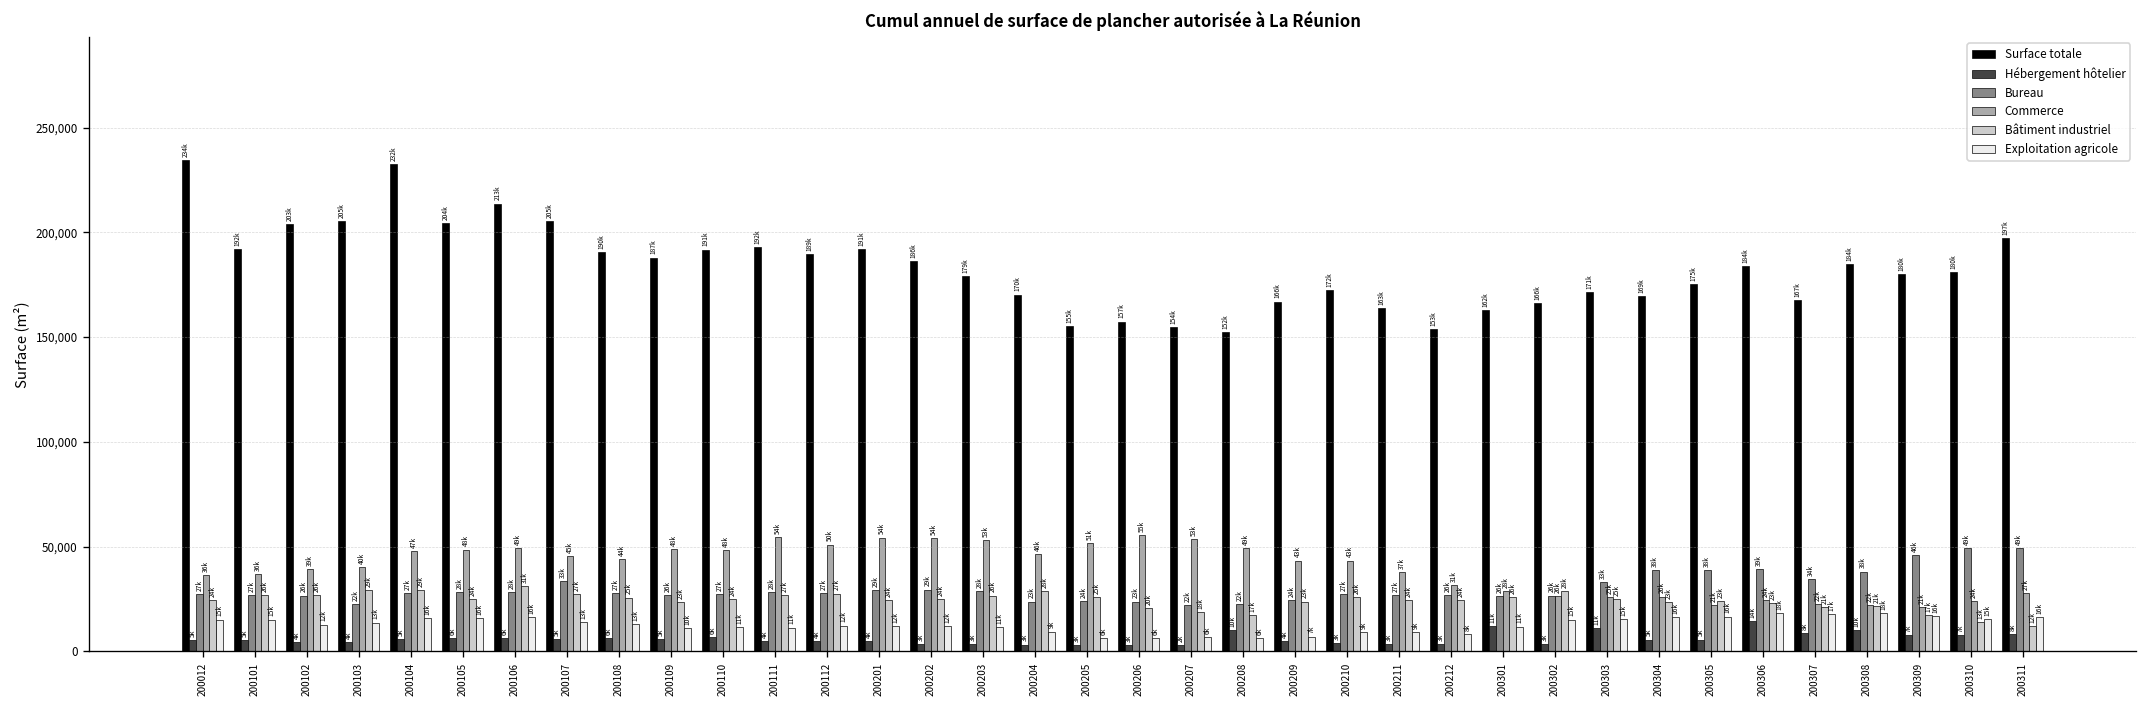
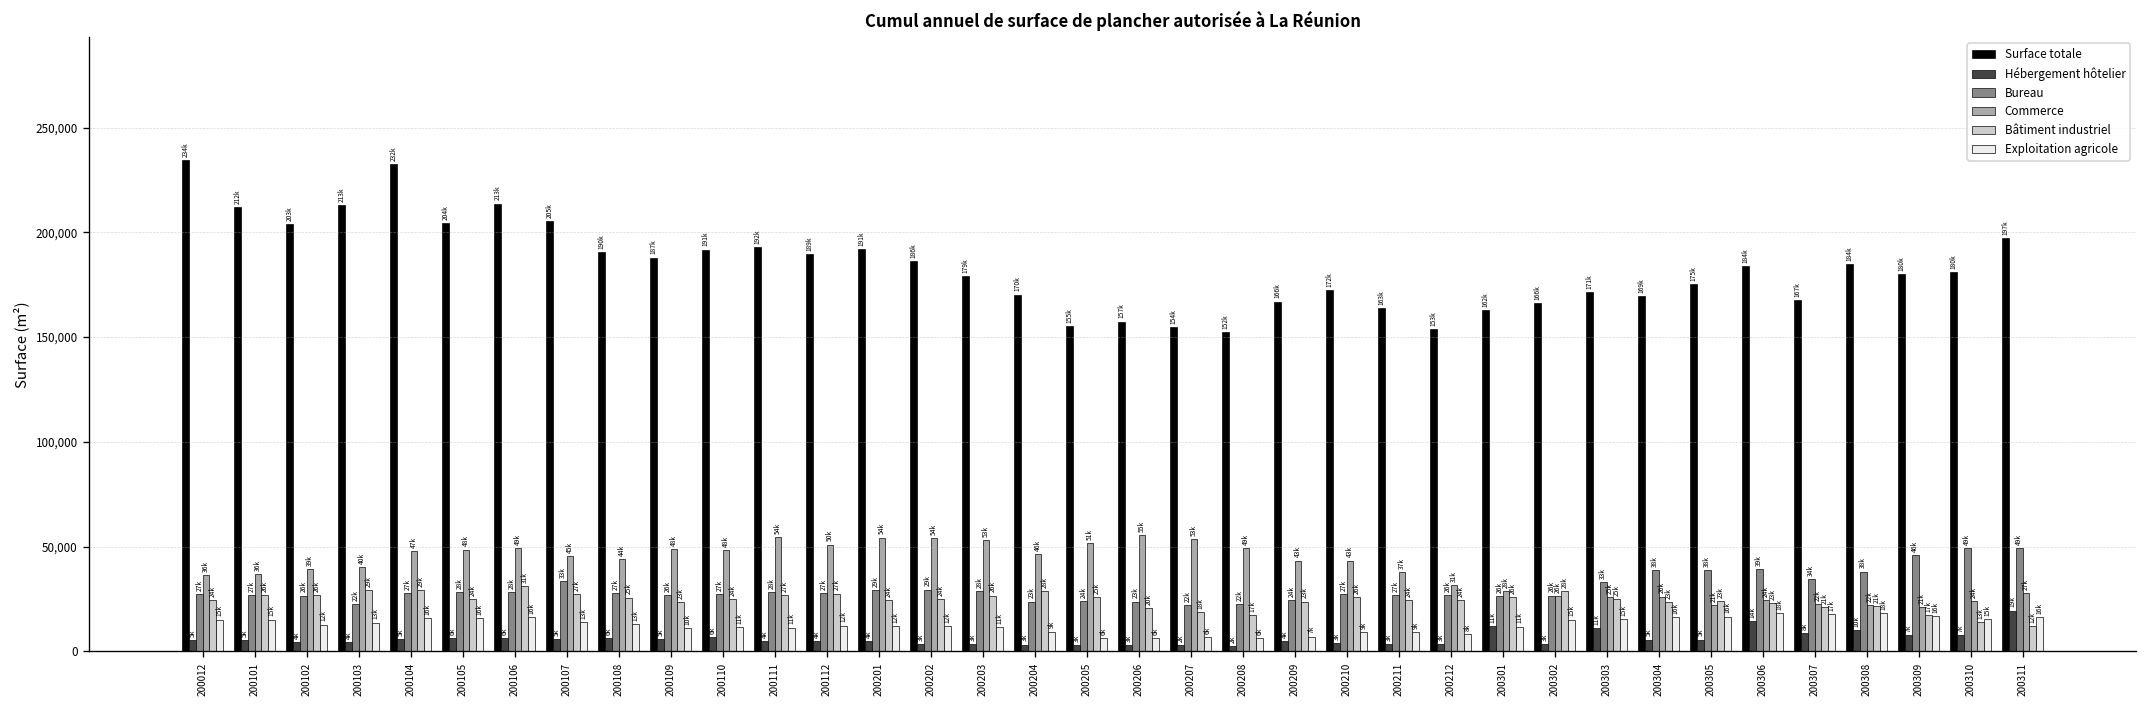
Surface totale, 200101: 192k -> 212k
Surface totale, 200103: 205k -> 213k
Hébergement hôtelier, 200208: 10k -> 2k
Hébergement hôtelier, 200311: 8k -> 19k
